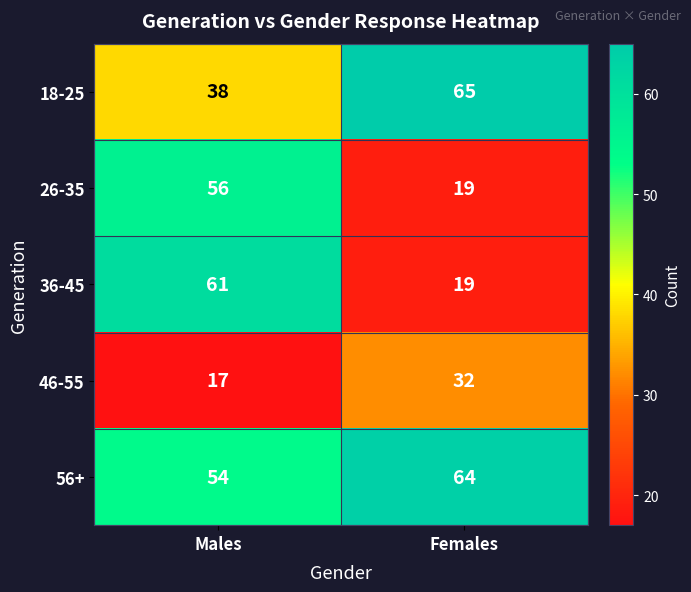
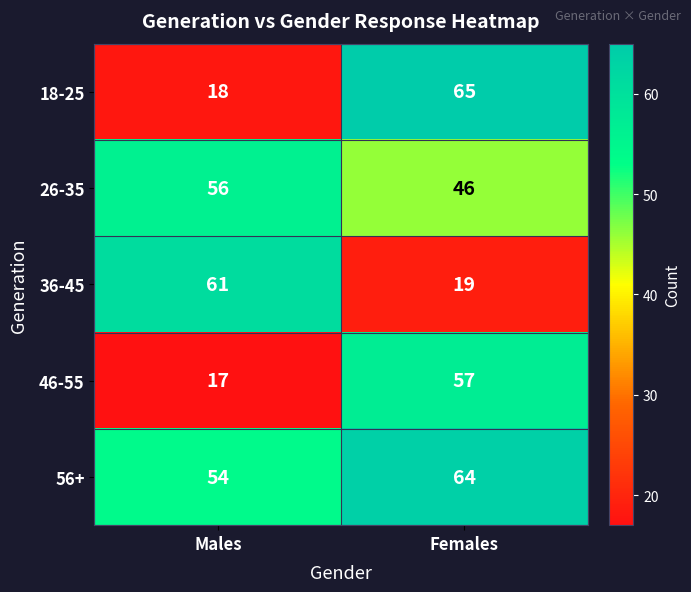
18-25, Males: 38 -> 18
26-35, Females: 19 -> 46
46-55, Females: 32 -> 57
